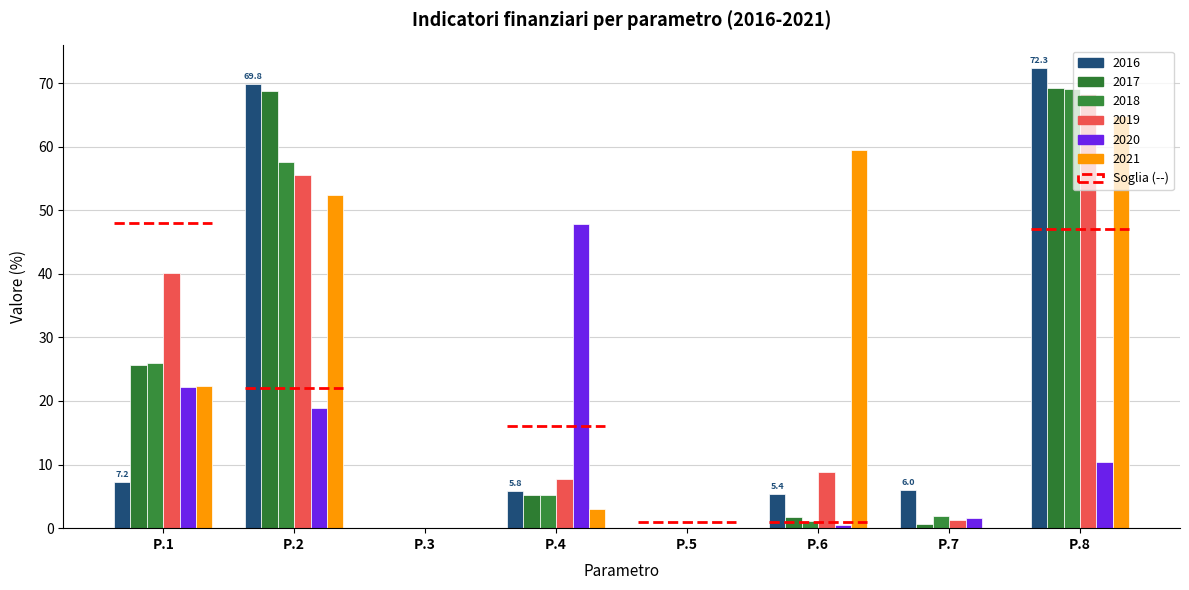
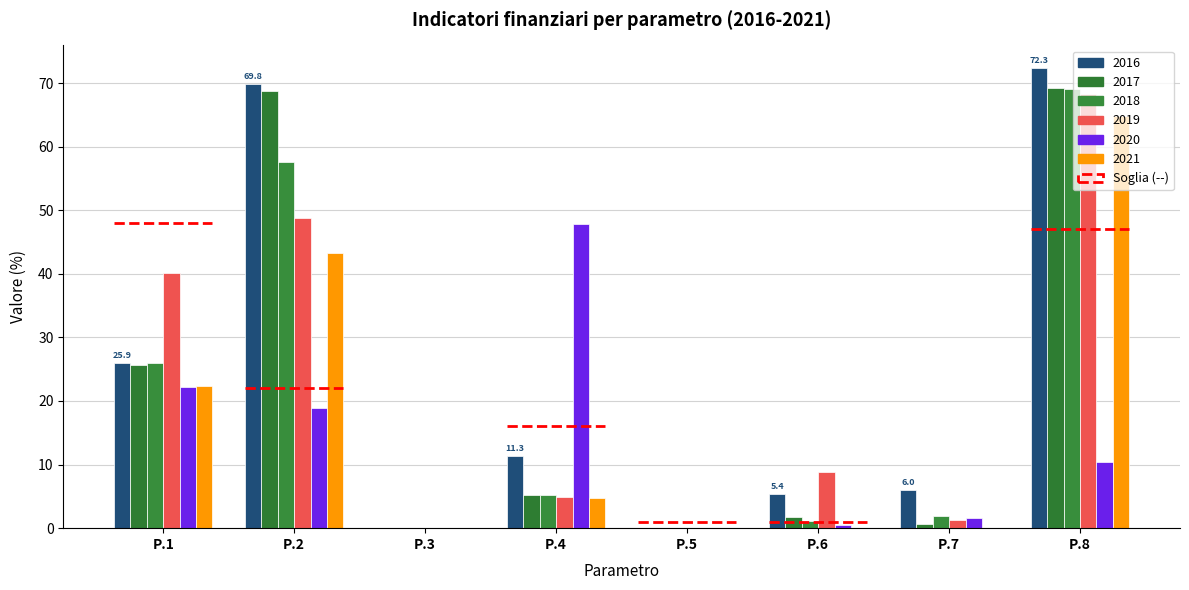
2016, P.1: 7.2 -> 25.9
2019, P.2: 56 -> 49
2021, P.2: 52 -> 43
2016, P.4: 5.8 -> 11.3
2019, P.4: 8 -> 5
2021, P.4: 3 -> 5
2021, P.6: 60 -> 0
